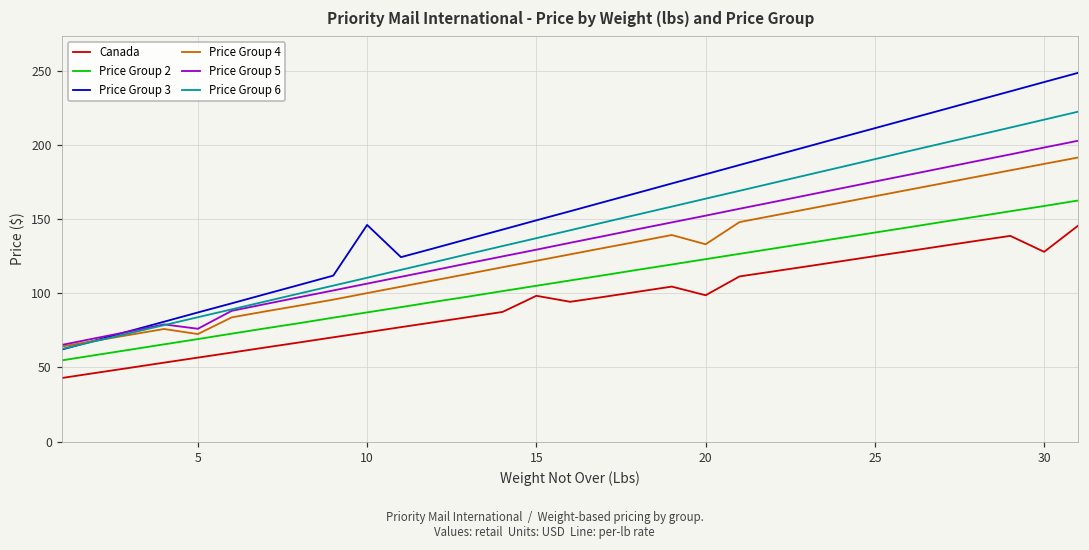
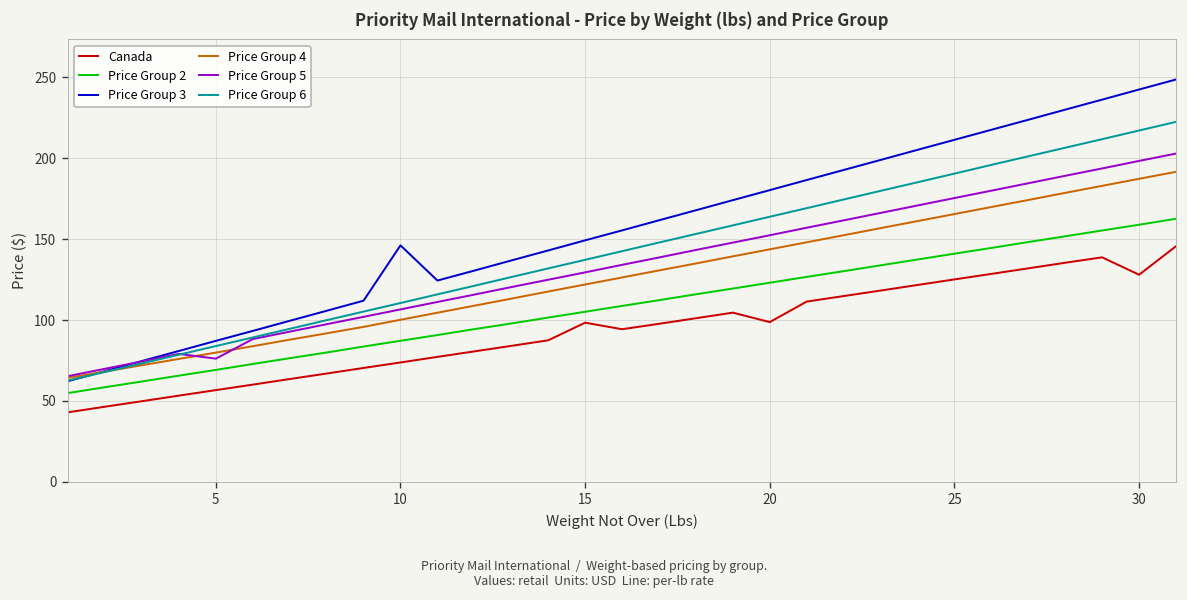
Price Group 4, 5: 73 -> 80
Price Group 4, 20: 133 -> 144
